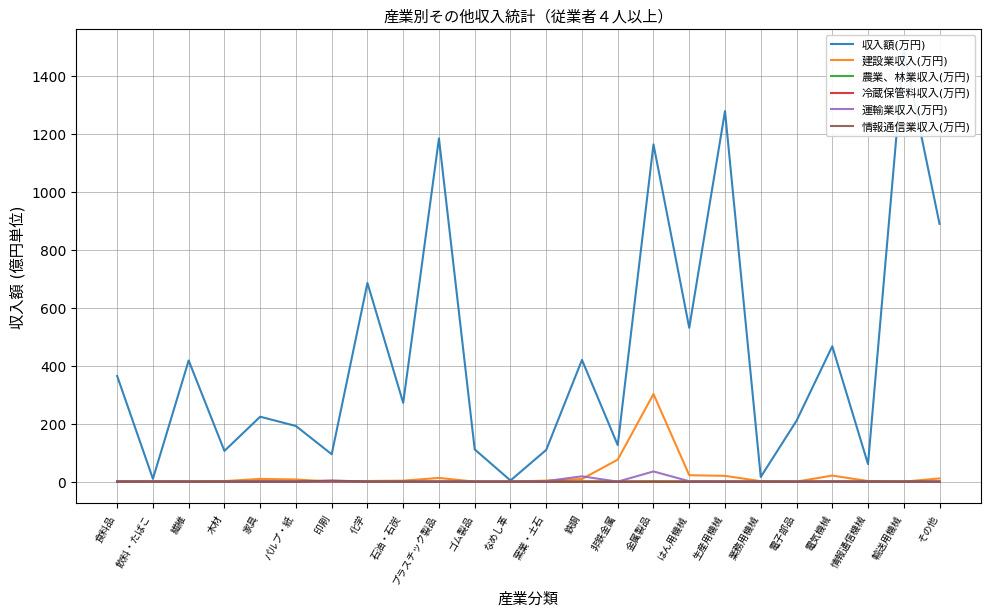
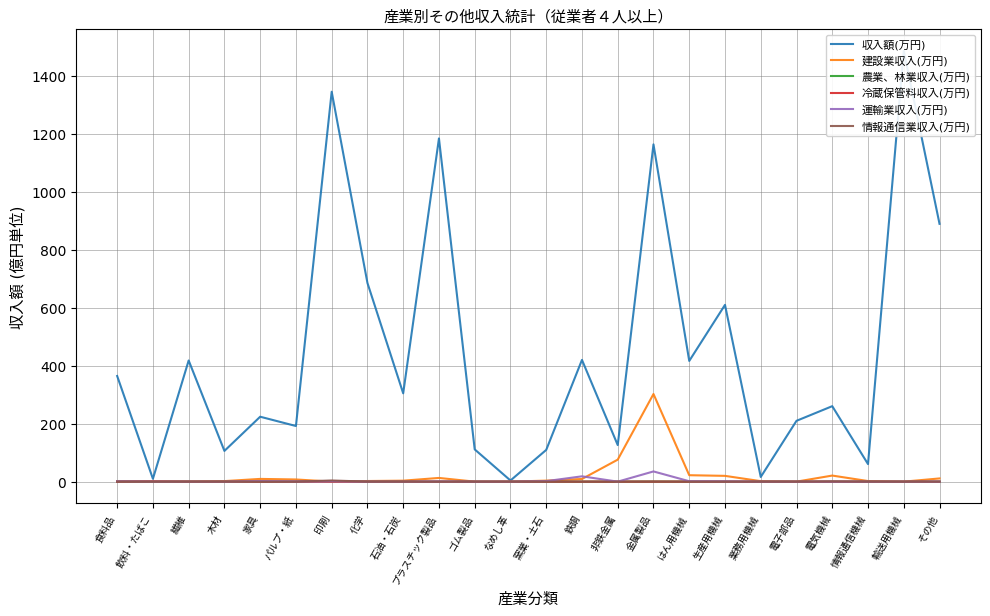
収入額(万円), 印刷: 90 -> 1350
収入額(万円), 石油・石炭: 270 -> 300
収入額(万円), はん用機械: 530 -> 420
収入額(万円), 生産用機械: 1280 -> 610
収入額(万円), 電気機械: 470 -> 260
